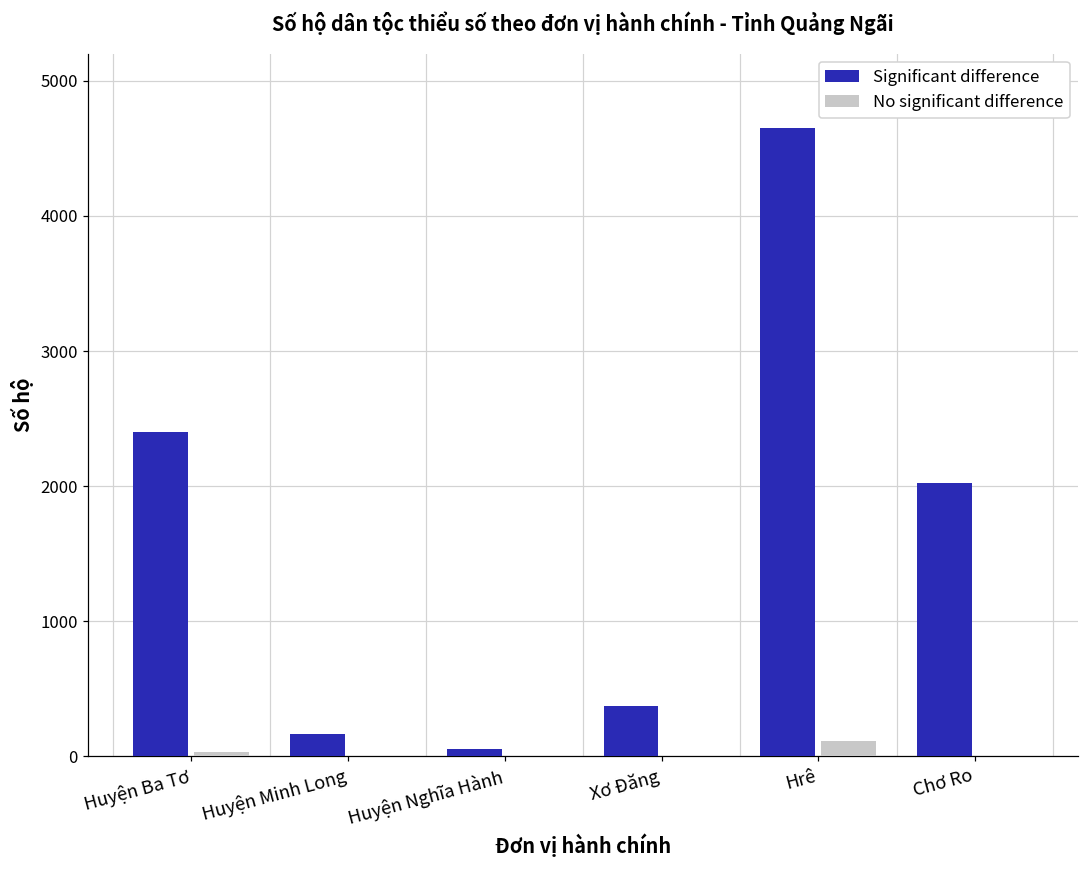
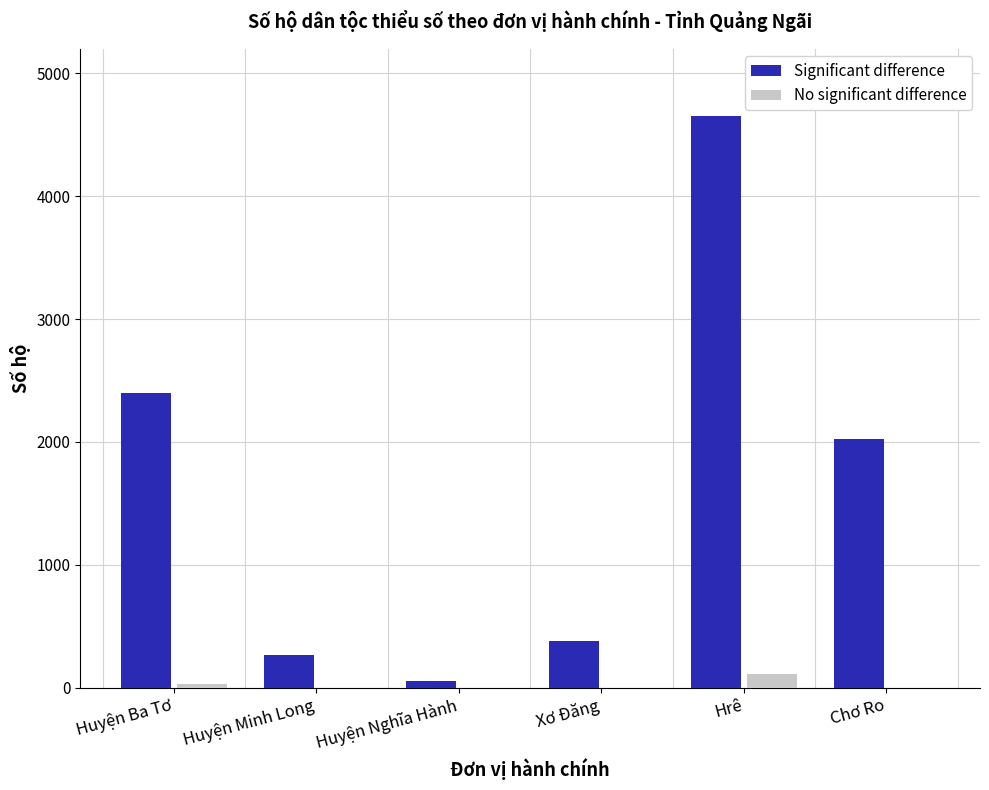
Significant difference, Huyện Minh Long: 170 -> 260
